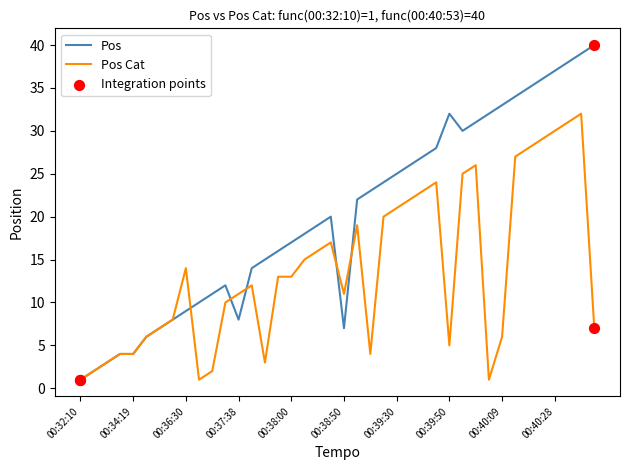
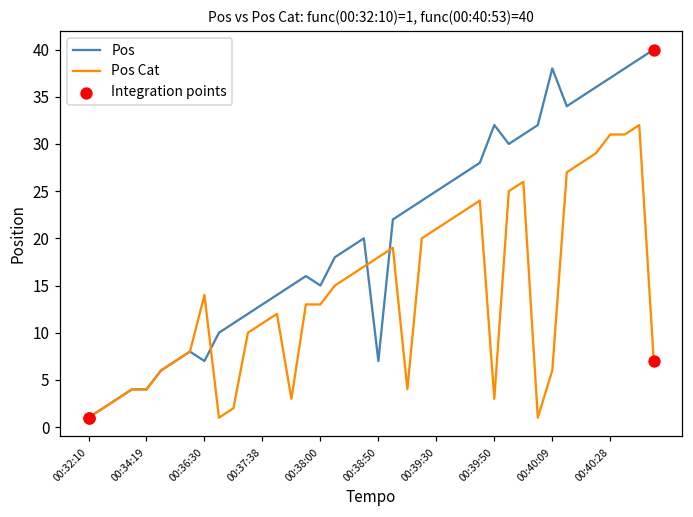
Pos, 00:36:30: 9 -> 7
Pos, 00:37:38: 8 -> 13
Pos, 00:38:00: 17 -> 15
Pos Cat, 00:38:50: 11 -> 18
Pos Cat, 00:39:50: 5 -> 3
Pos, 00:40:09: 33 -> 38
Pos Cat, 00:40:28: 30 -> 31
